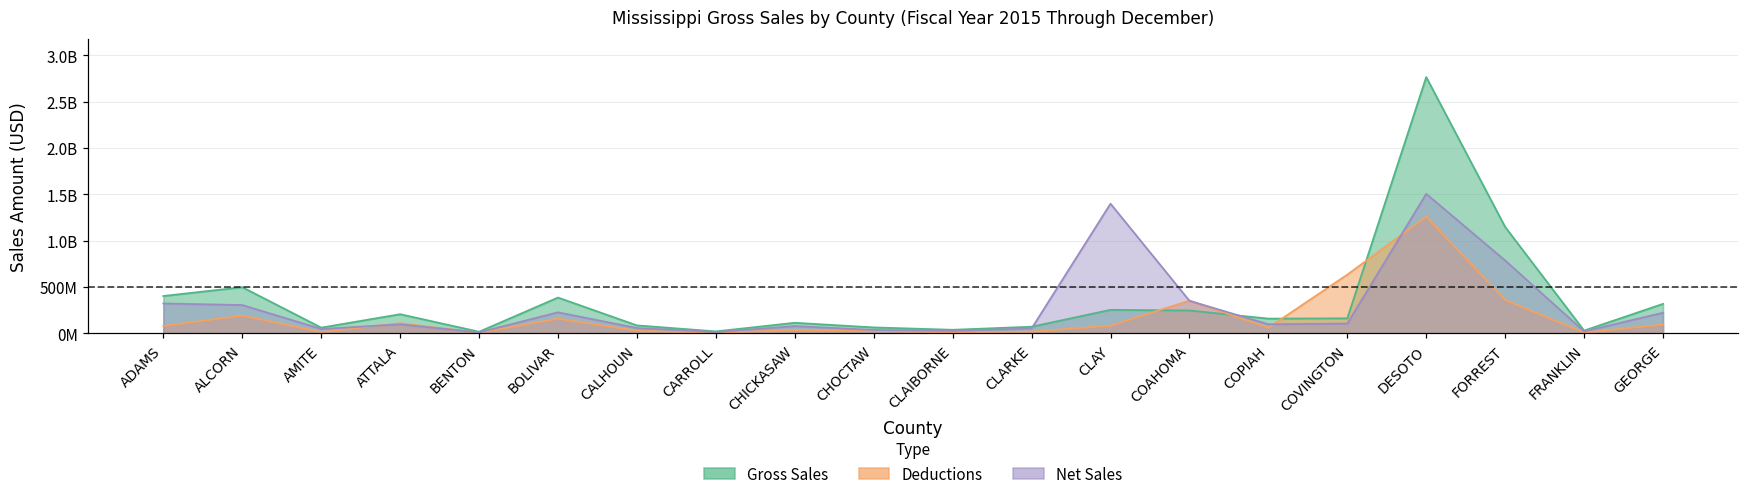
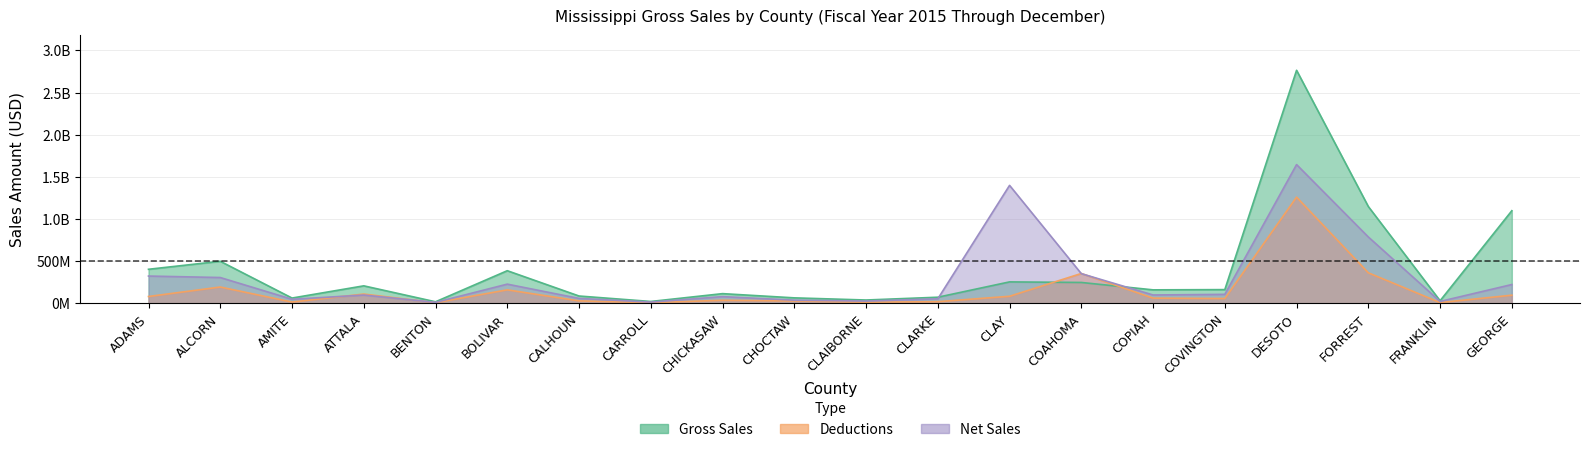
Deductions, COVINGTON: 600000000 -> 100000000
Net Sales, DESOTO: 1500000000 -> 1600000000
Gross Sales, GEORGE: 300000000 -> 1100000000
